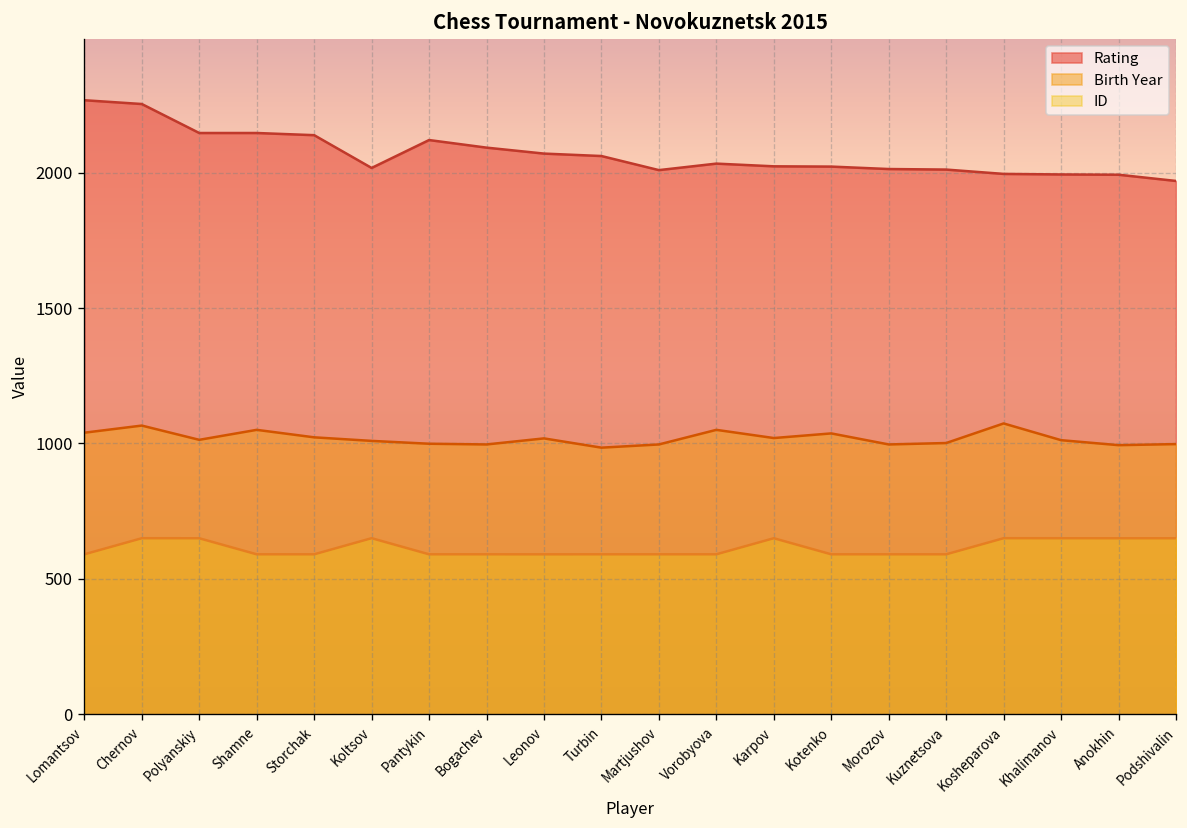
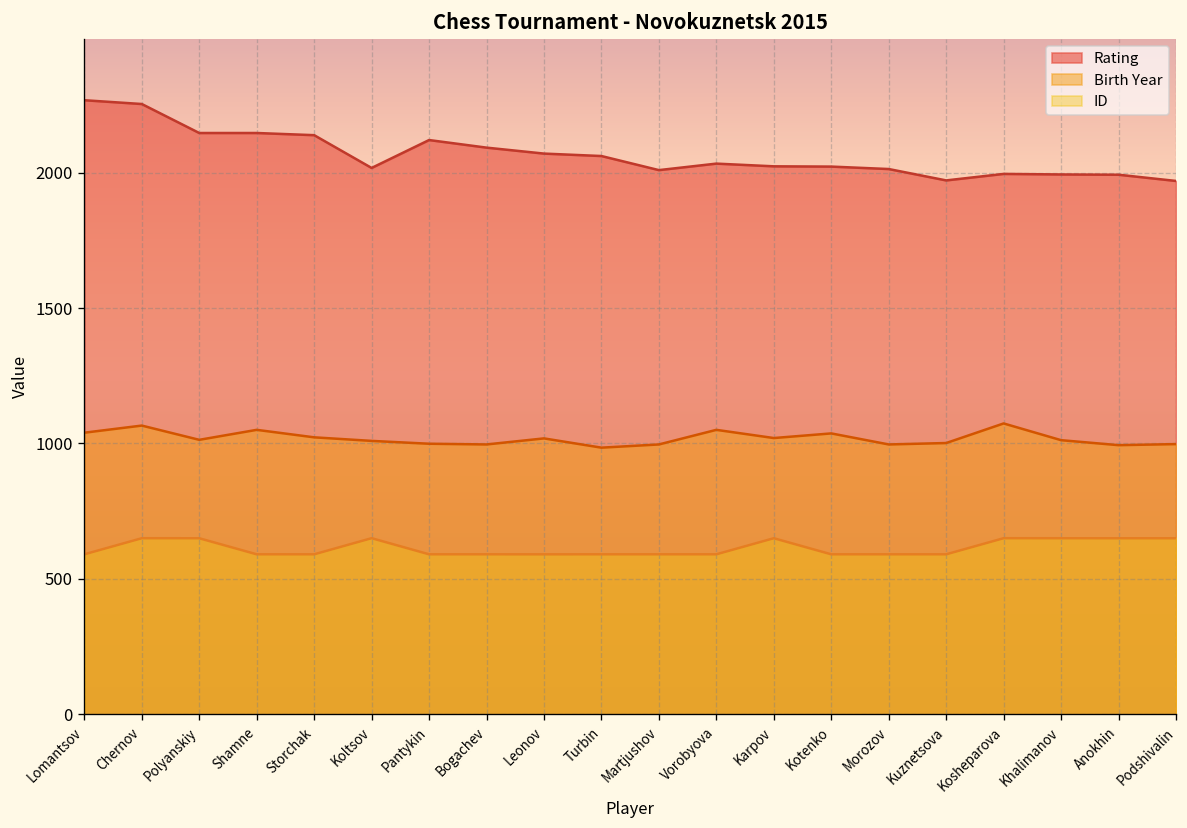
Rating, Kuznetsova: 2010 -> 1970
